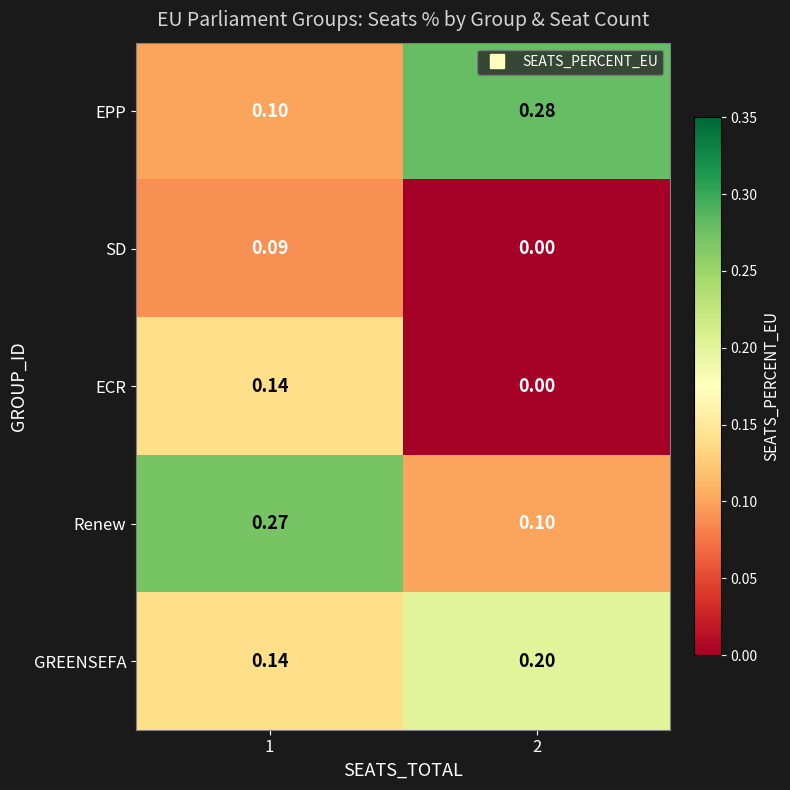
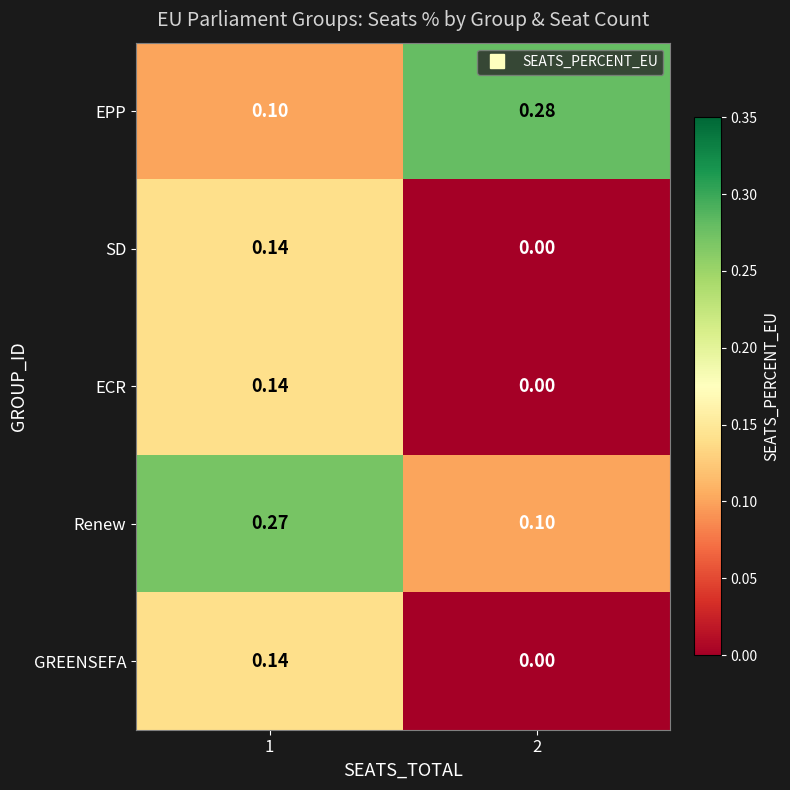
SD, 1: 0.09 -> 0.14
GREENSEFA, 2: 0.20 -> 0.00
